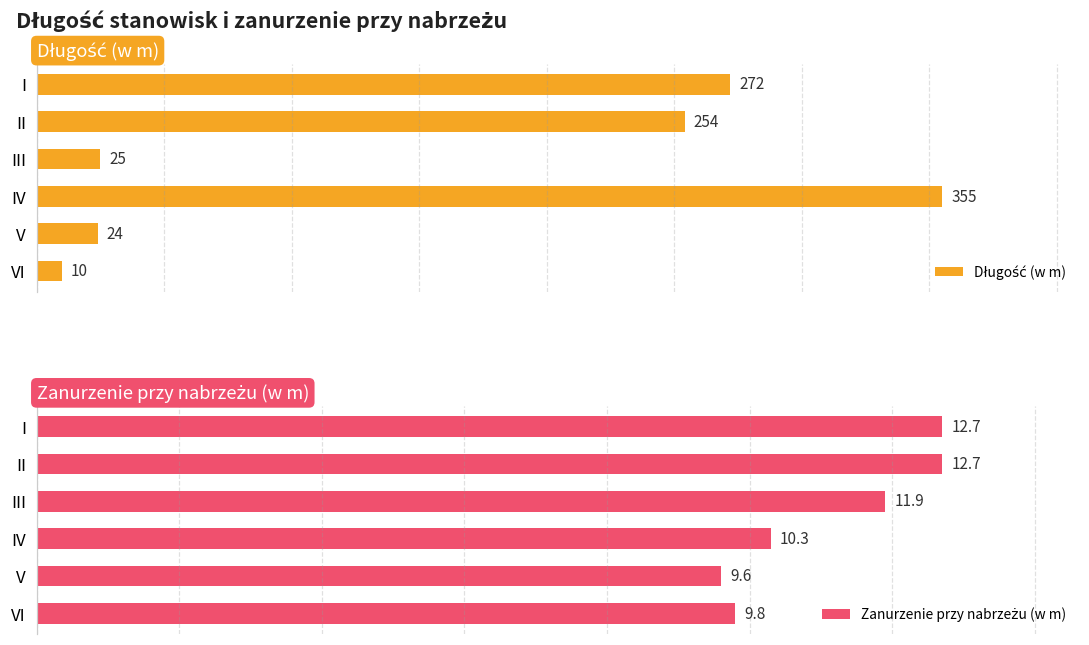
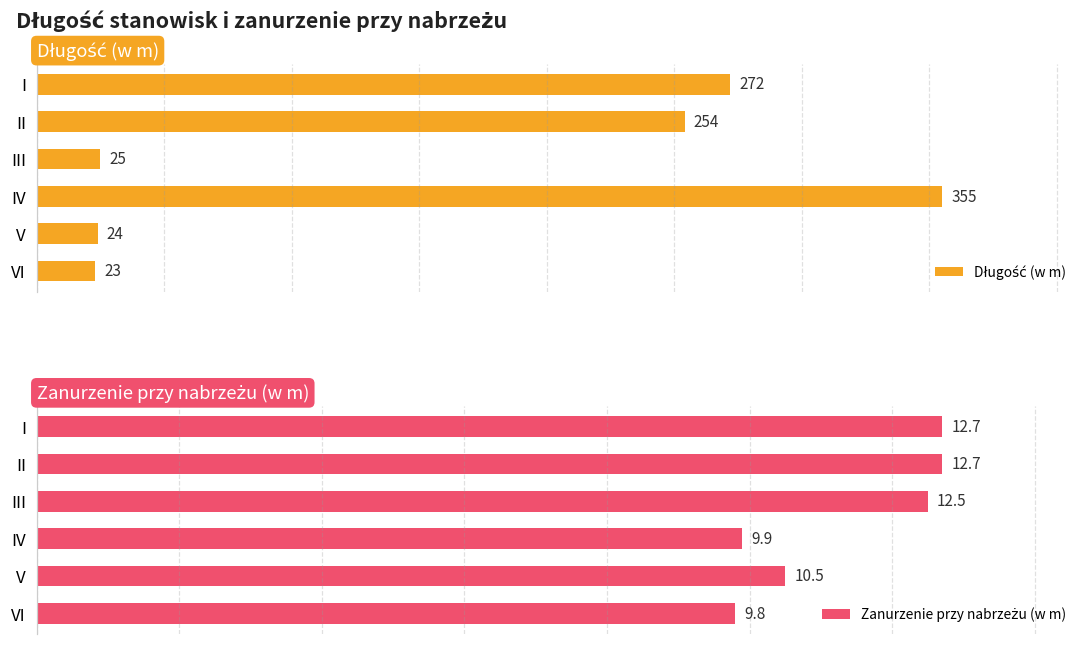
Długość (w m), VI: 10 -> 23
Zanurzenie przy nabrzeżu (w m), III: 11.9 -> 12.5
Zanurzenie przy nabrzeżu (w m), IV: 10.3 -> 9.9
Zanurzenie przy nabrzeżu (w m), V: 9.6 -> 10.5
